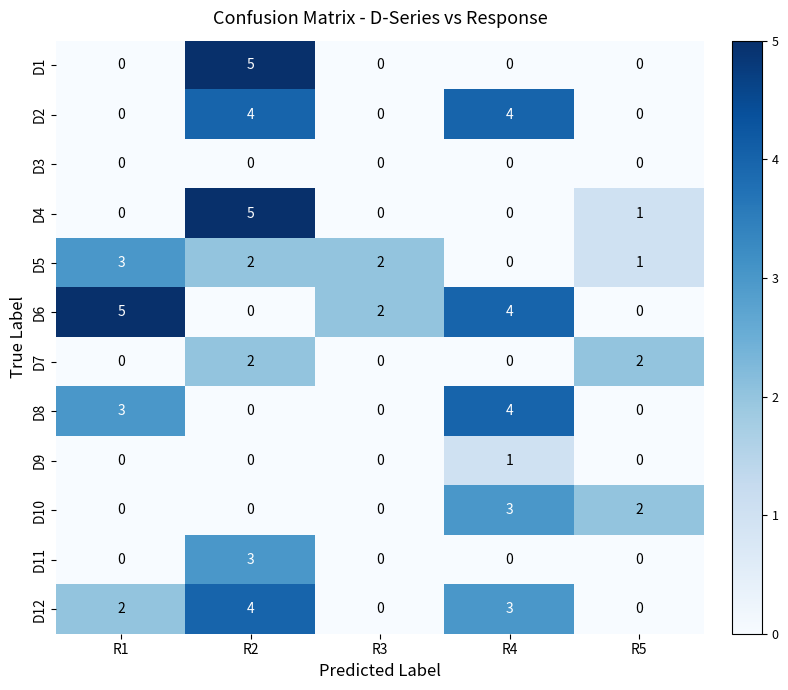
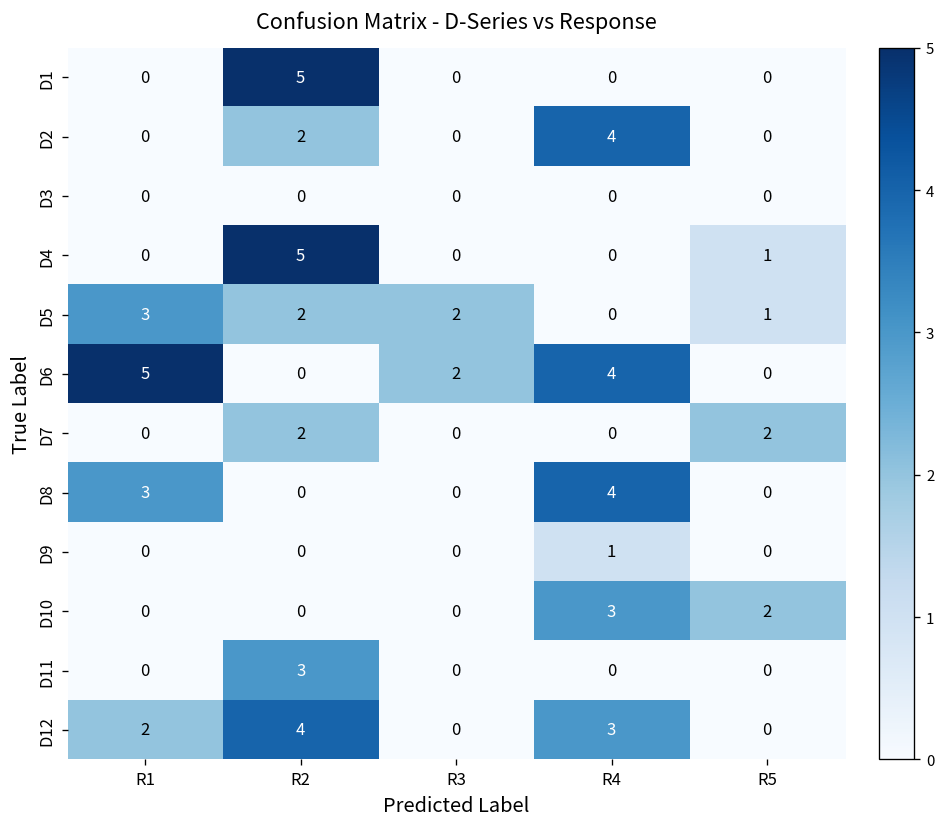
D2, R2: 4 -> 2
